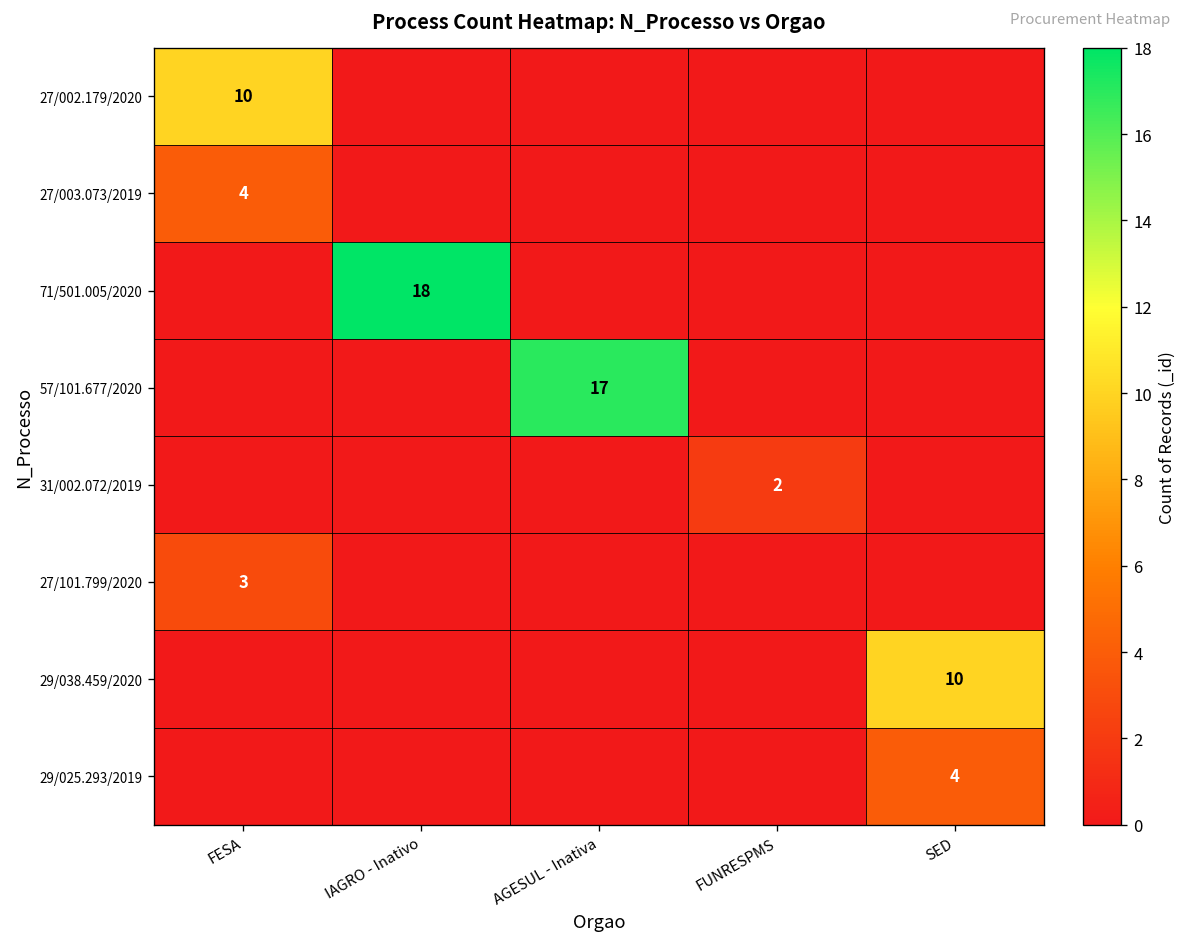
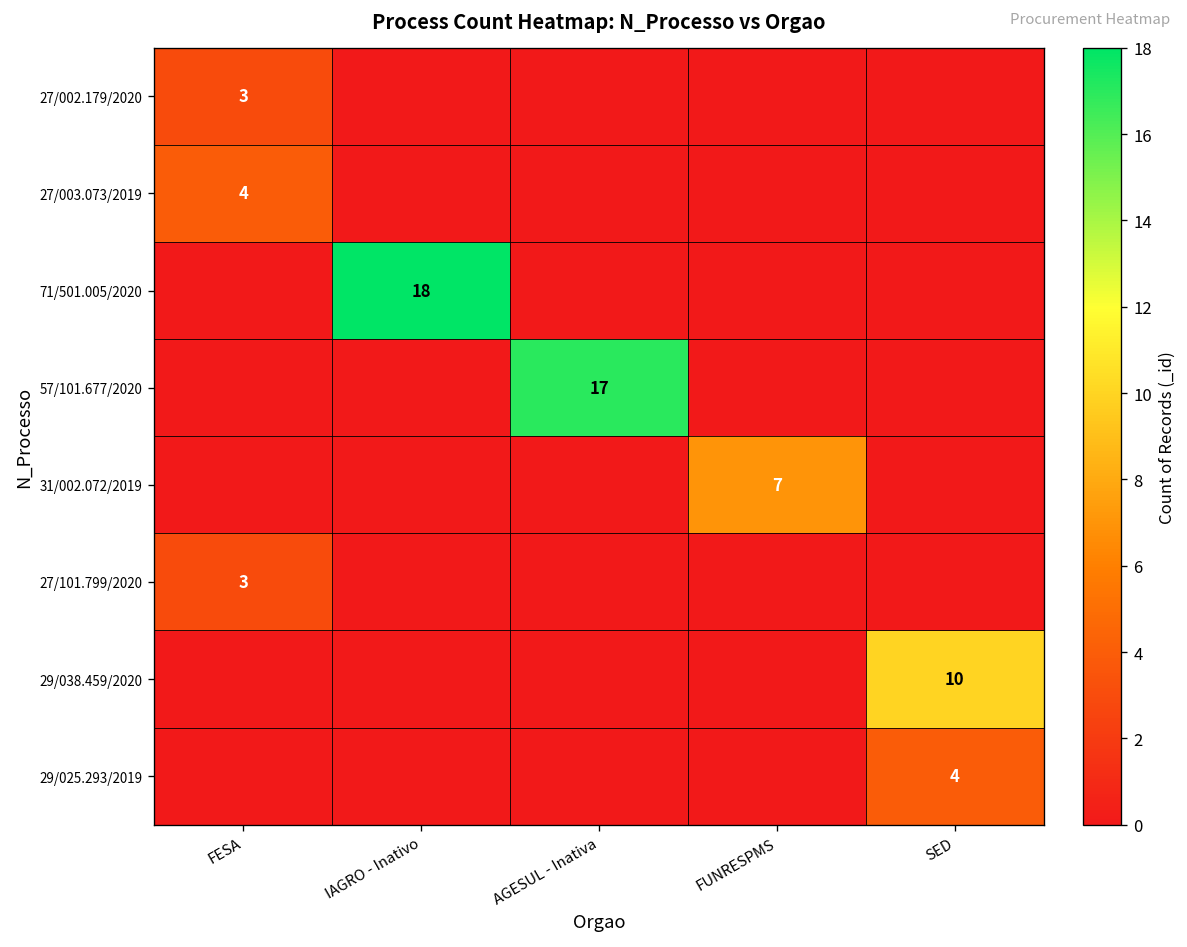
27/002.179/2020, FESA: 10 -> 3
31/002.072/2019, FUNRESPMS: 2 -> 7
